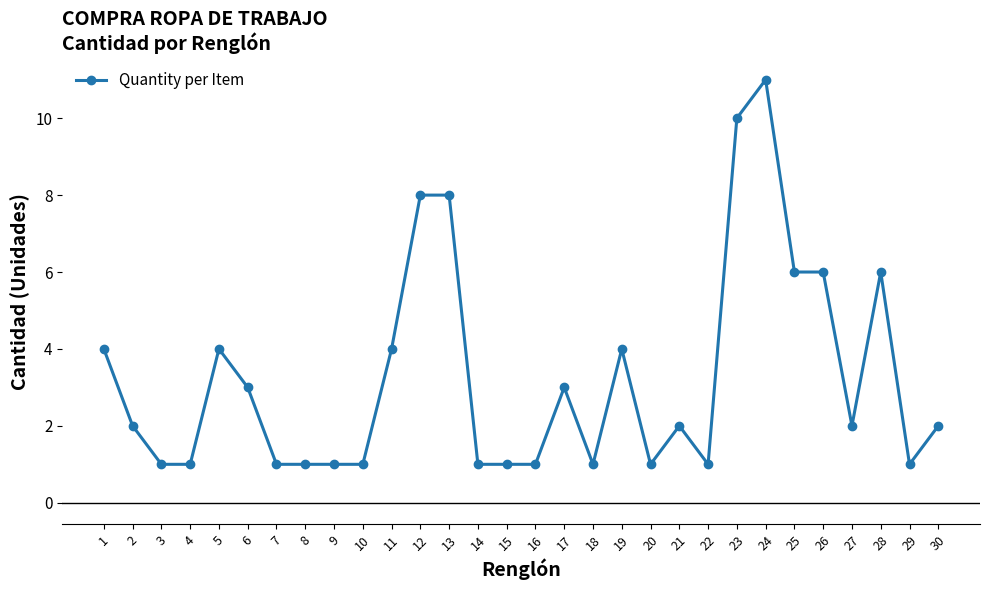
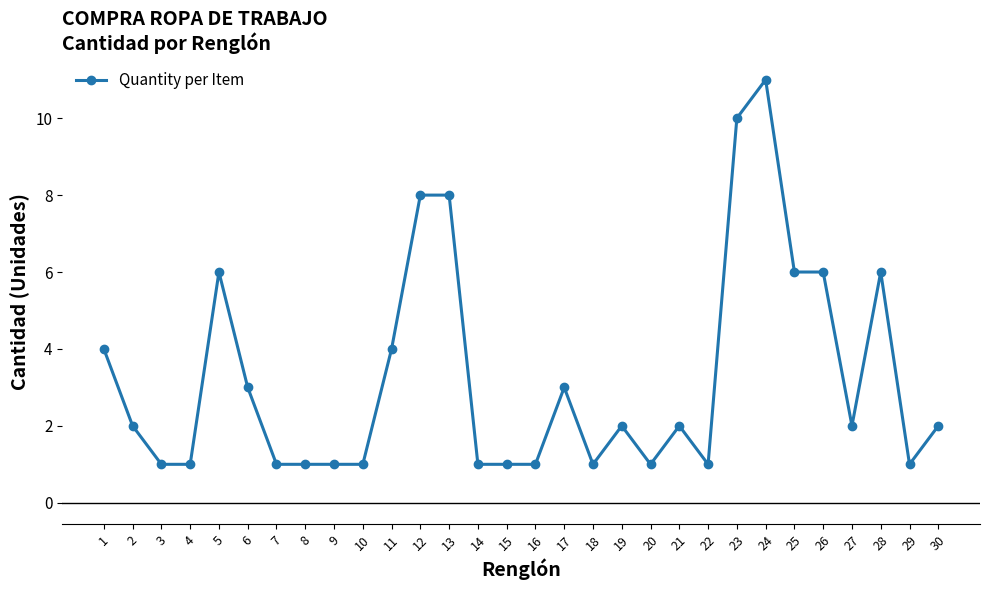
5: 4 -> 6
19: 4 -> 2
